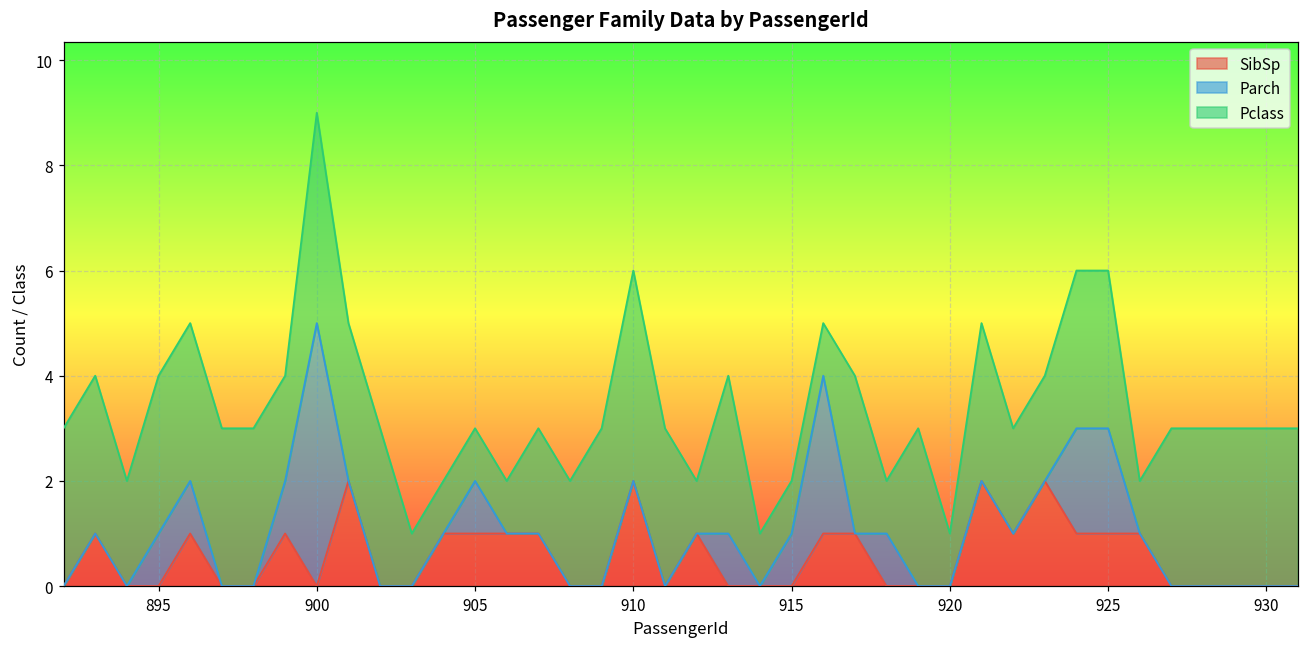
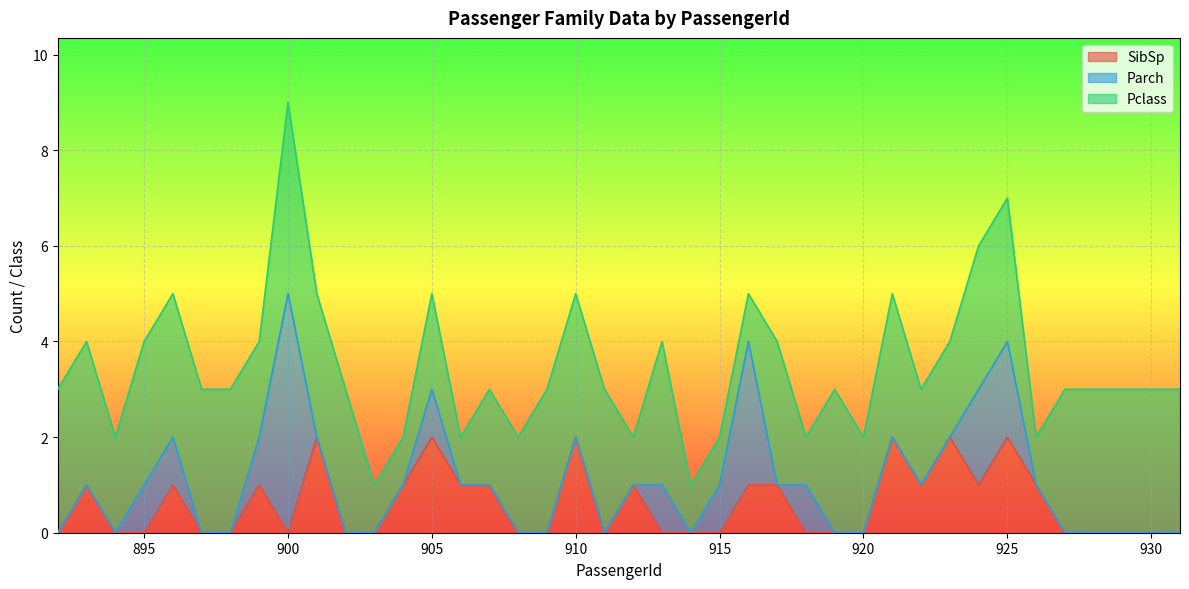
SibSp, 905: 1 -> 2
Pclass, 905: 1 -> 2
Pclass, 910: 4 -> 3
Pclass, 920: 1 -> 2
SibSp, 925: 1 -> 2
